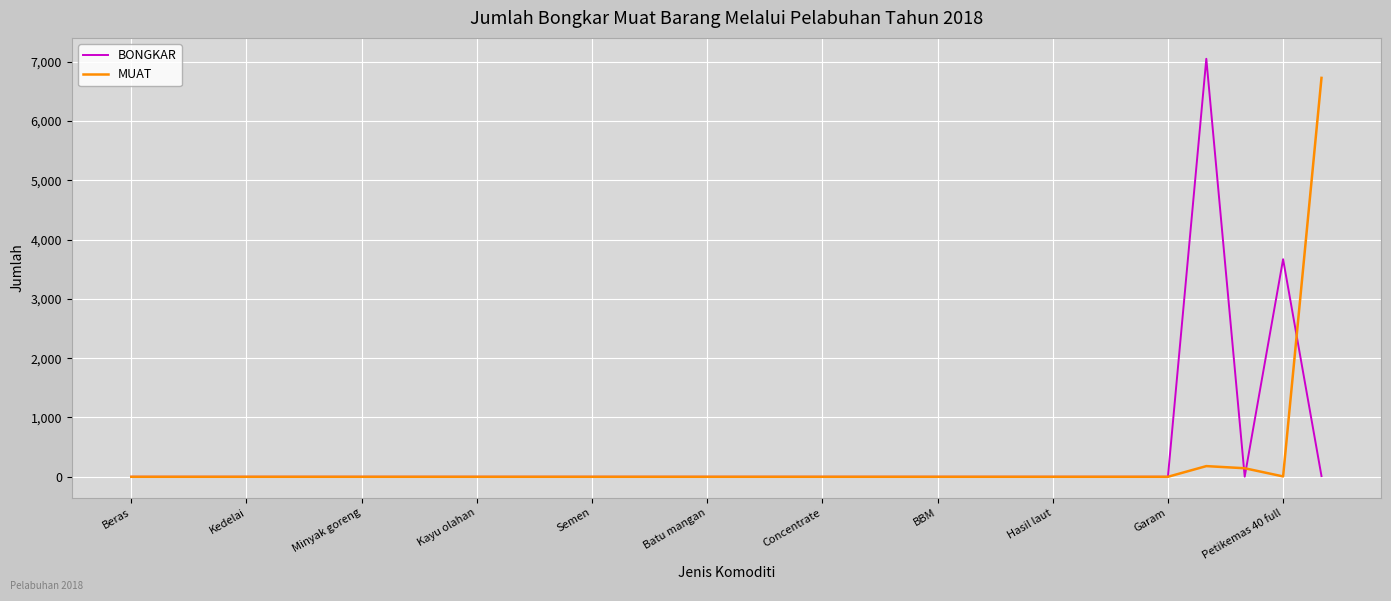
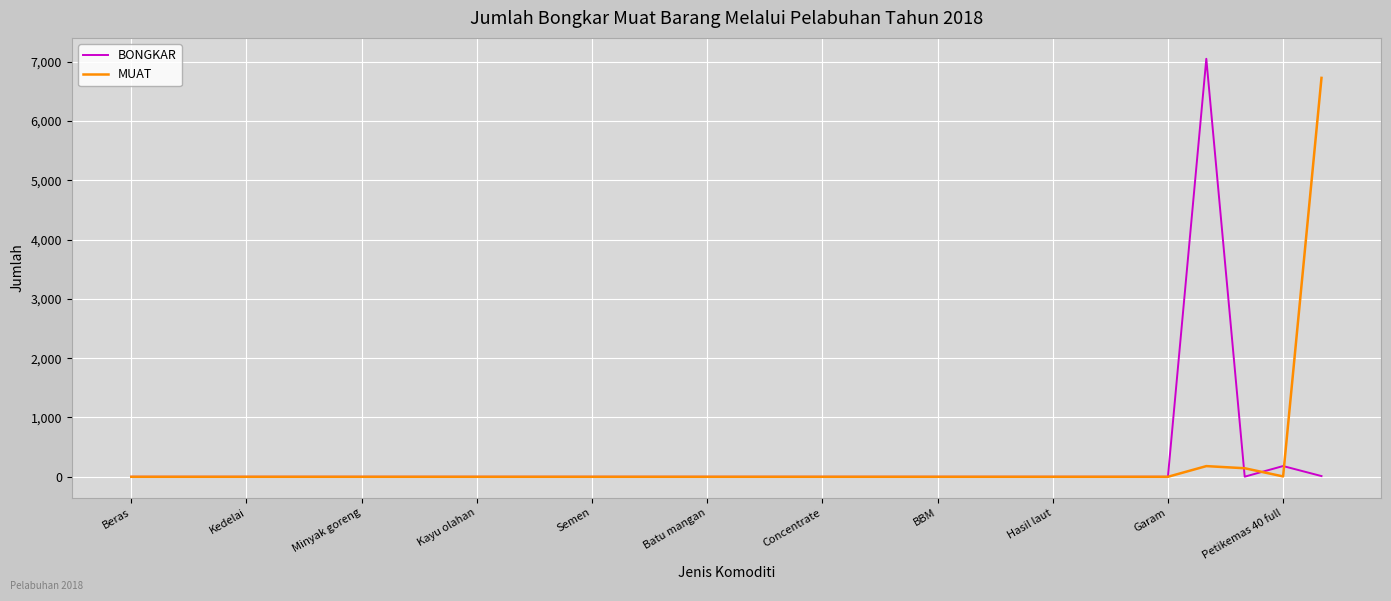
BONGKAR, Petikemas 40 full: 3,700 -> 200
